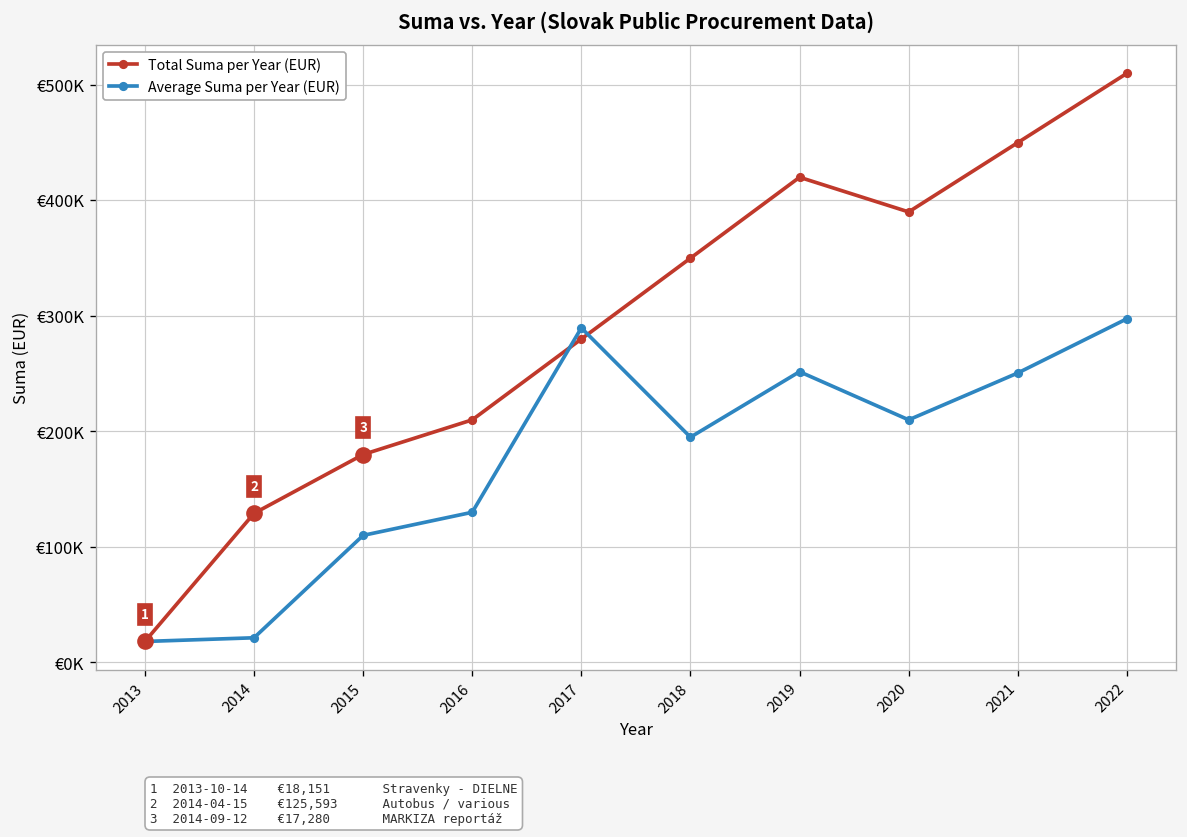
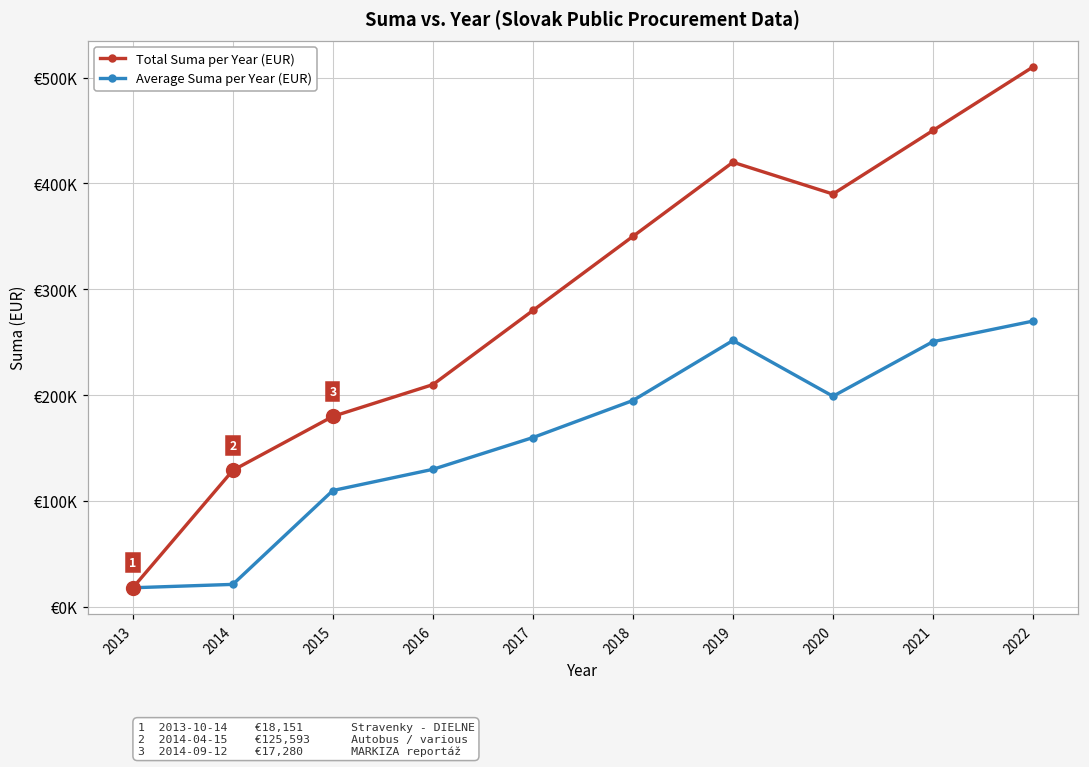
Average Suma per Year (EUR), 2017: €290000 -> €160000
Average Suma per Year (EUR), 2020: €210000 -> €200000
Average Suma per Year (EUR), 2022: €300000 -> €270000
